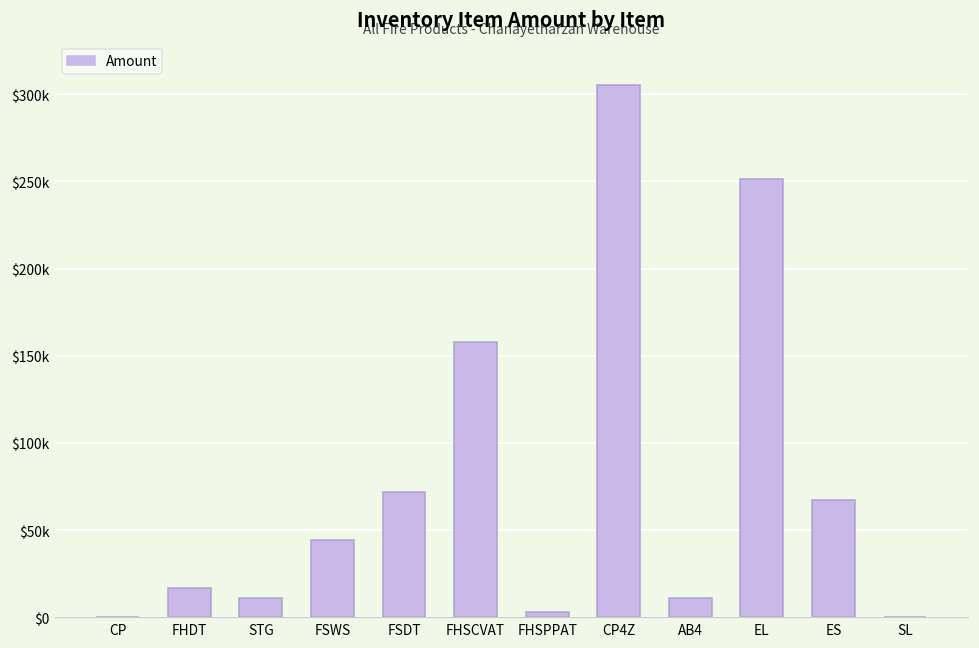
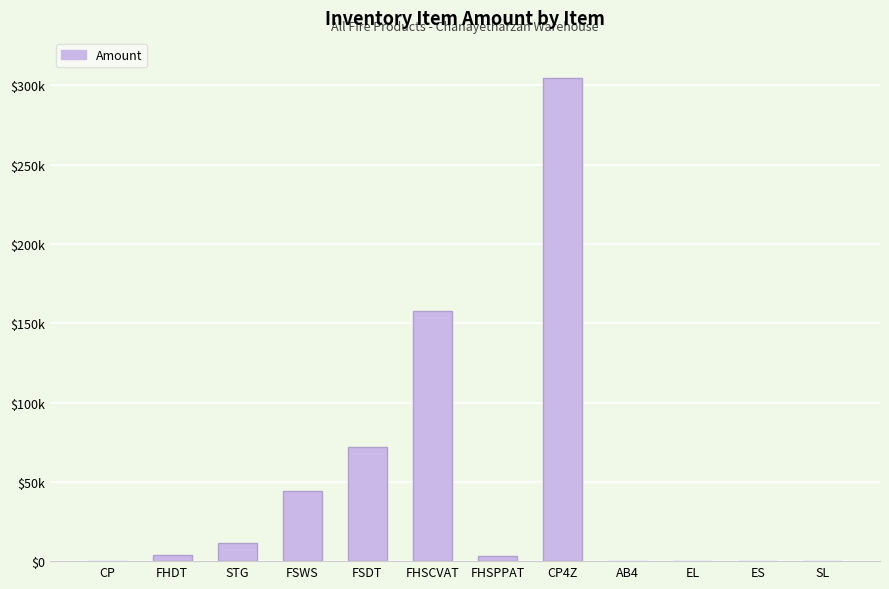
FHDT: $17000 -> $4000
AB4: $11000 -> $0
EL: $252000 -> $0
ES: $67000 -> $0
